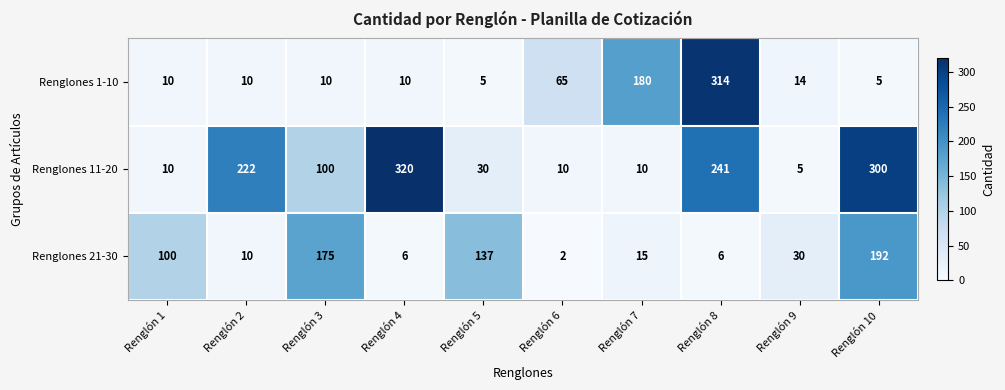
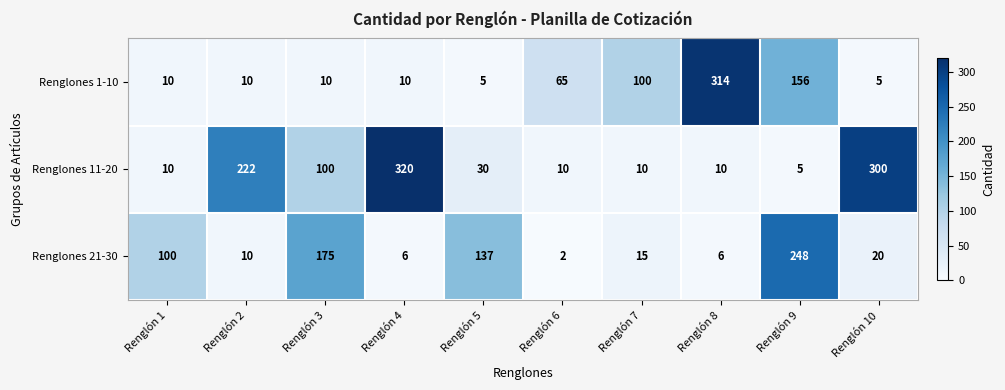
Renglones 1-10, Renglón 7: 180 -> 100
Renglones 1-10, Renglón 9: 14 -> 156
Renglones 11-20, Renglón 8: 241 -> 10
Renglones 21-30, Renglón 9: 30 -> 248
Renglones 21-30, Renglón 10: 192 -> 20
